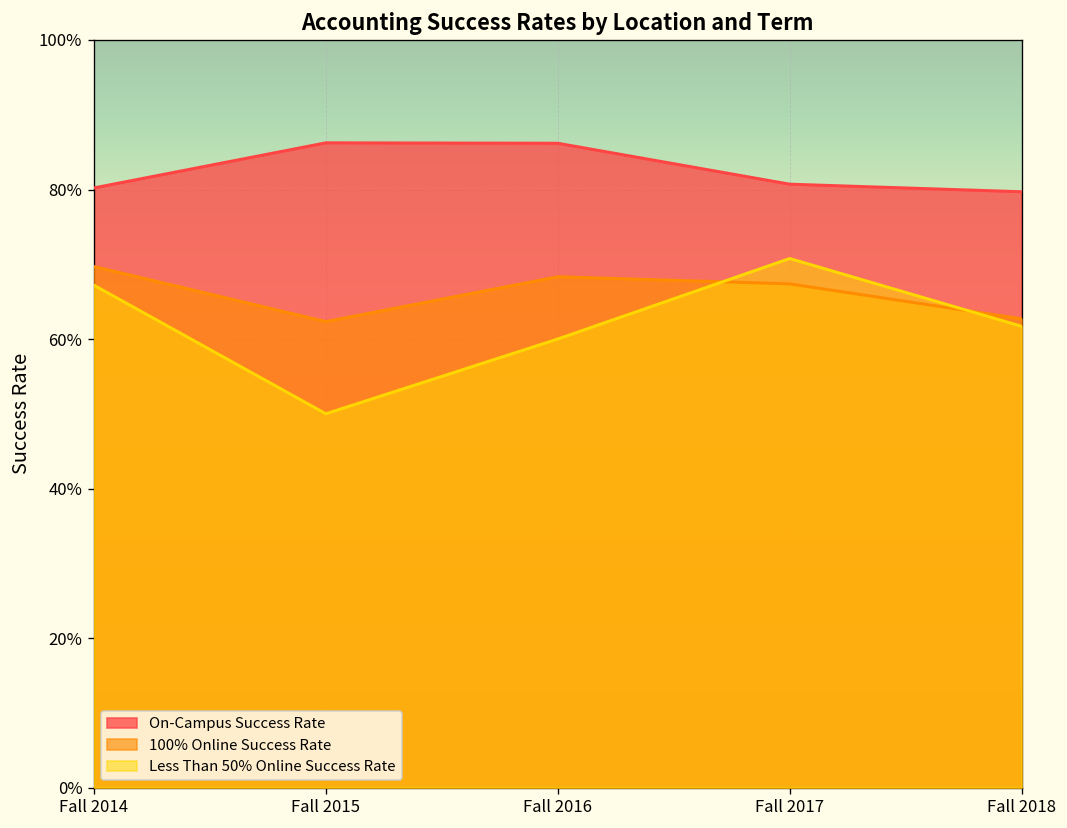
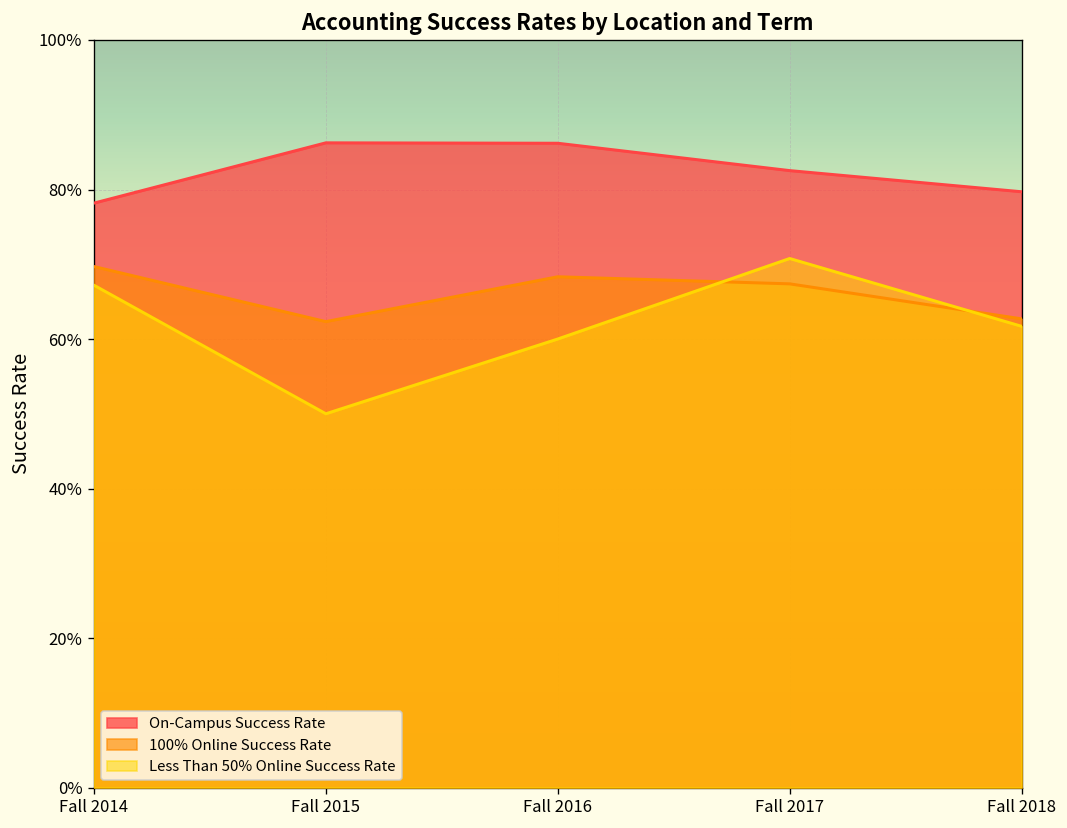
On-Campus Success Rate, Fall 2014: 80% -> 78%
On-Campus Success Rate, Fall 2017: 81% -> 83%
